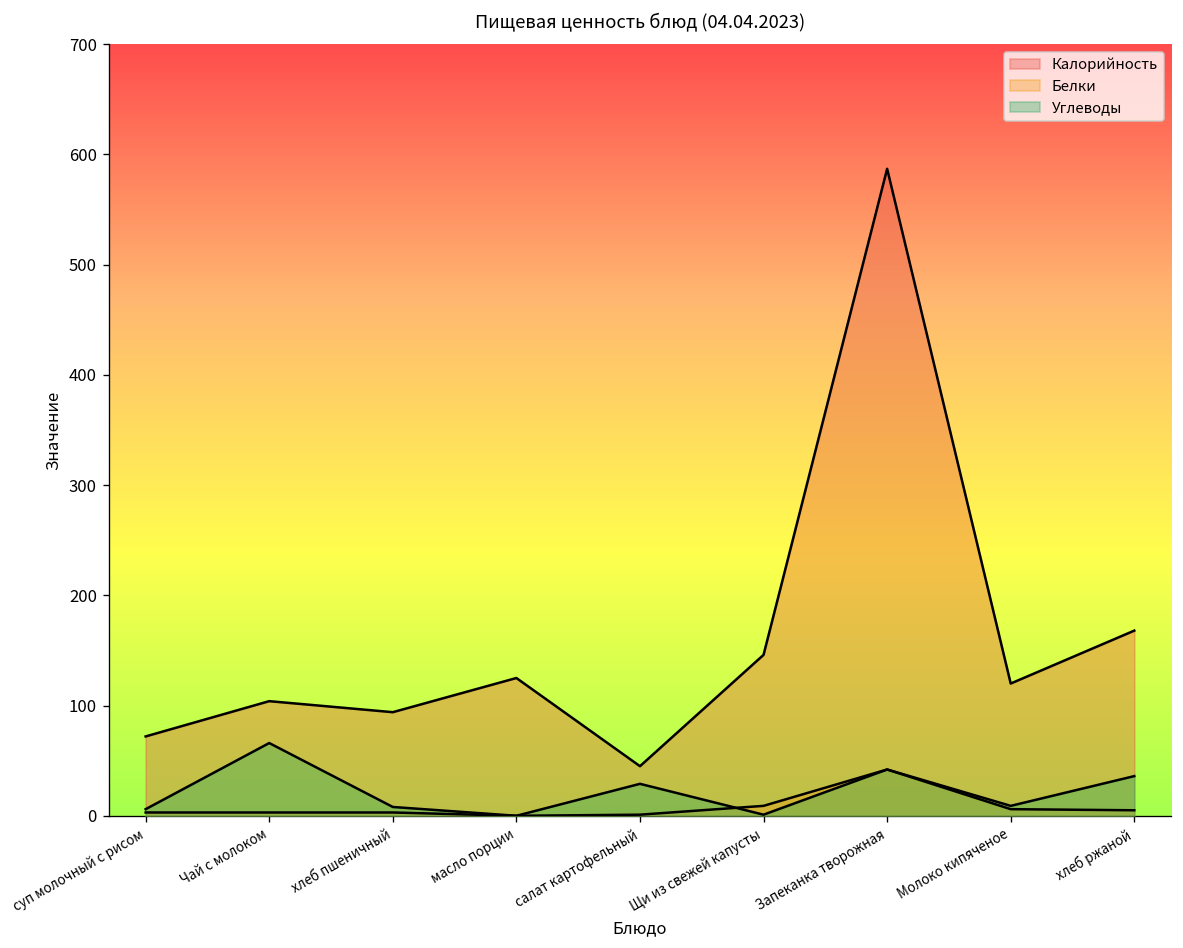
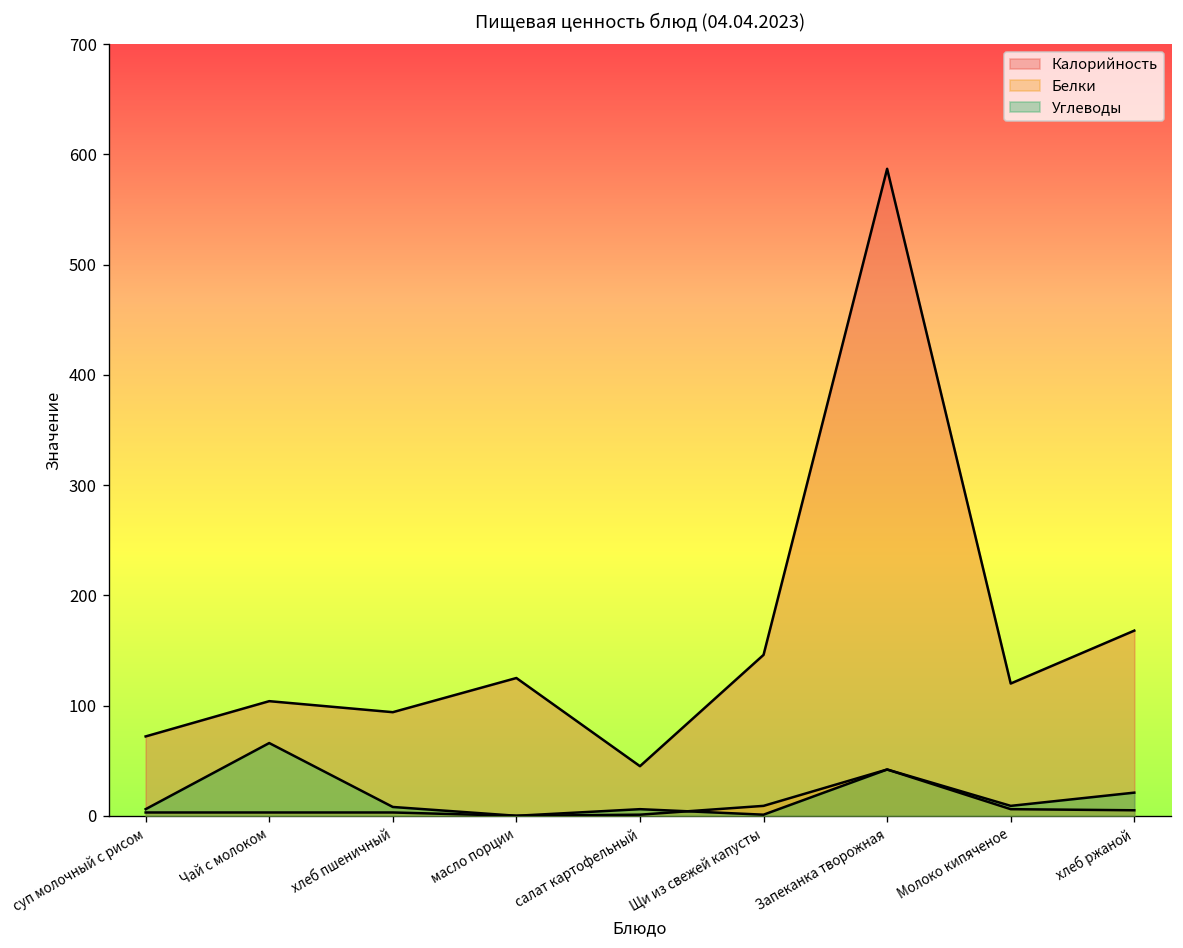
Углеводы, салат картофельный: 30 -> 10
Углеводы, хлеб ржаной: 40 -> 20
